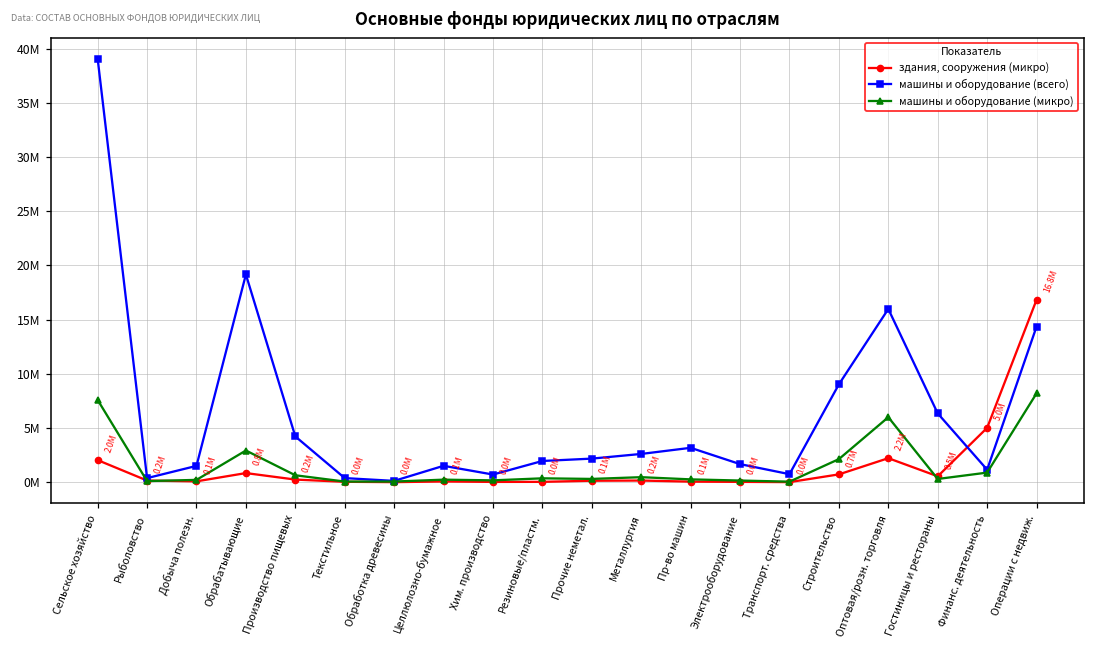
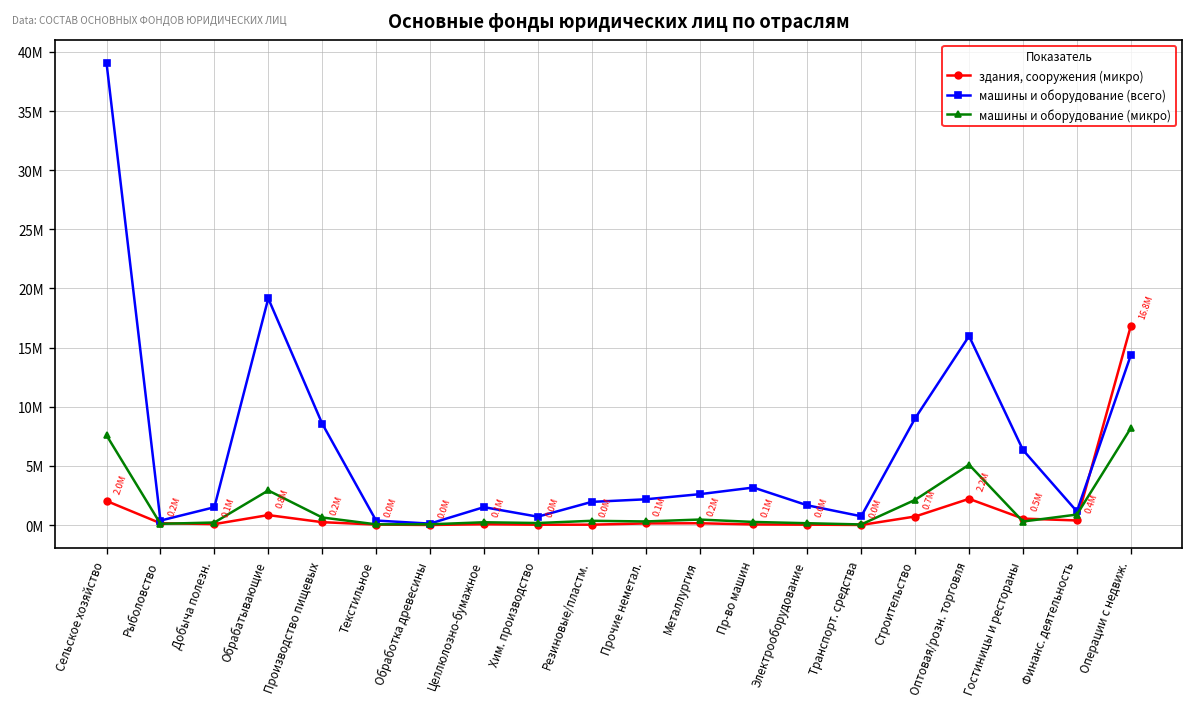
машины и оборудование (всего), Производство пищевых: 4000000 -> 9000000
машины и оборудование (микро), Оптовая/розн. торговля: 6000000 -> 5000000
здания, сооружения (микро), Финанс. деятельность: 5.0M -> 0.4M
